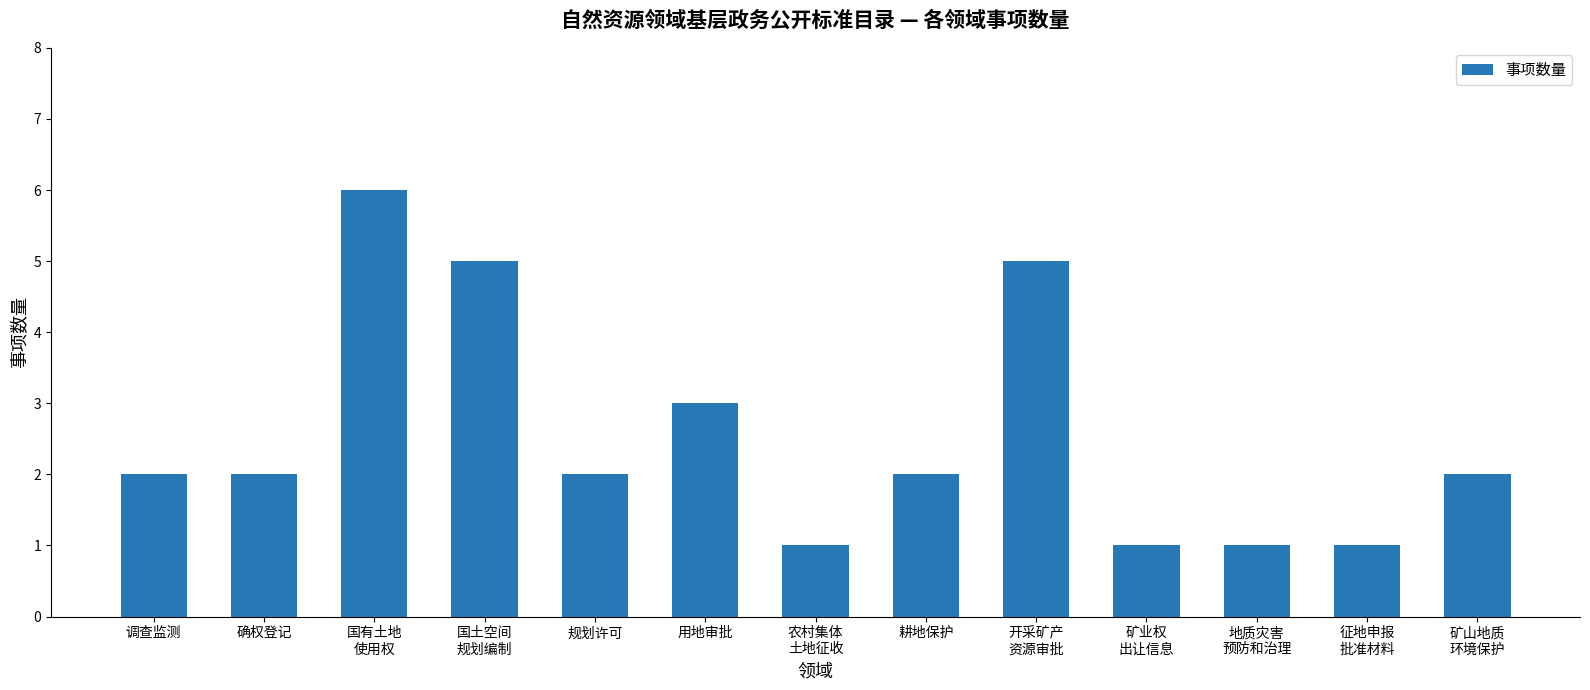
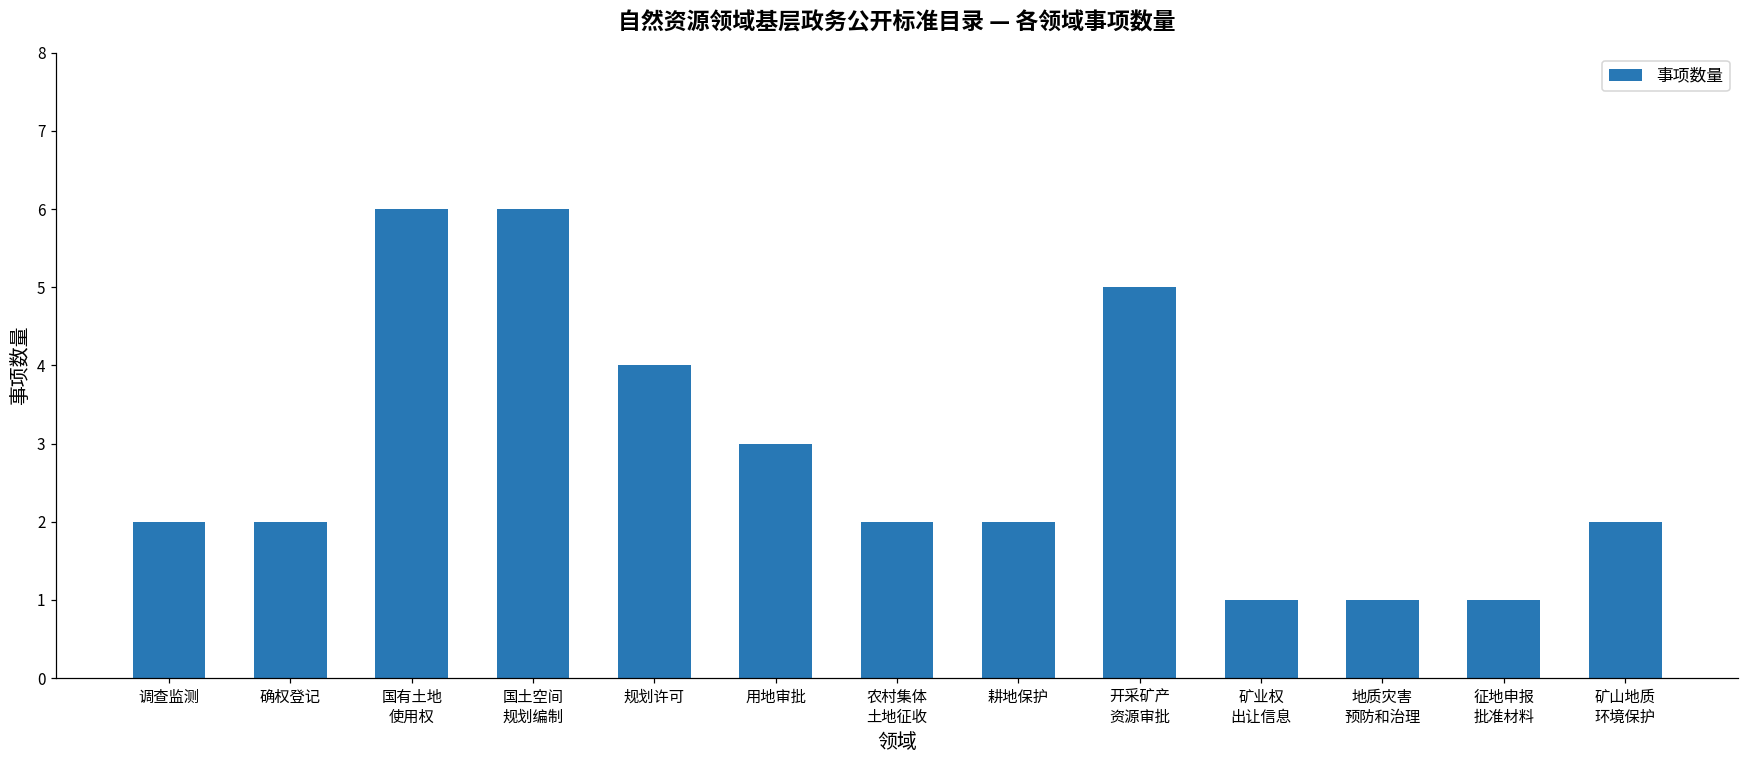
国土空间 规划编制: 5 -> 6
规划许可: 2 -> 4
农村集体 土地征收: 1 -> 2
